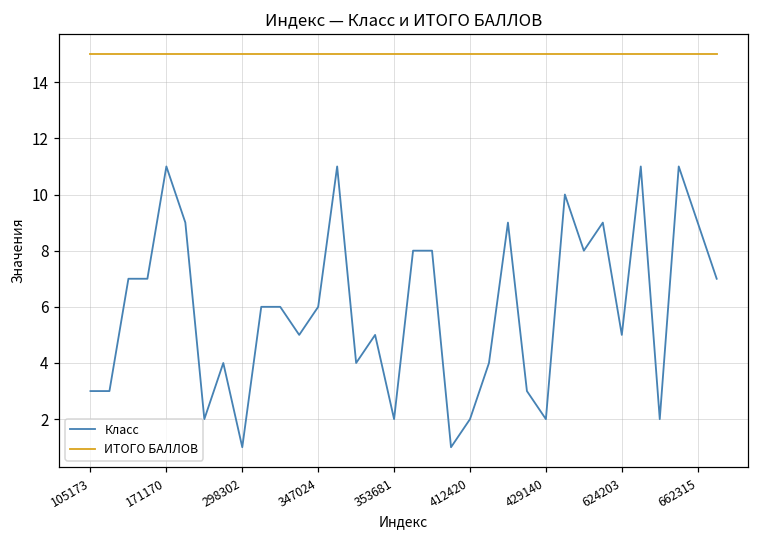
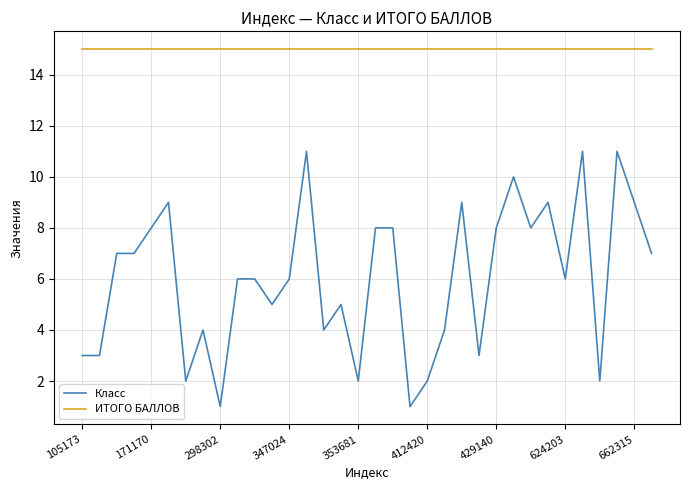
Класс, 171170: 11 -> 8
Класс, 429140: 2 -> 8
Класс, 624203: 5 -> 6
